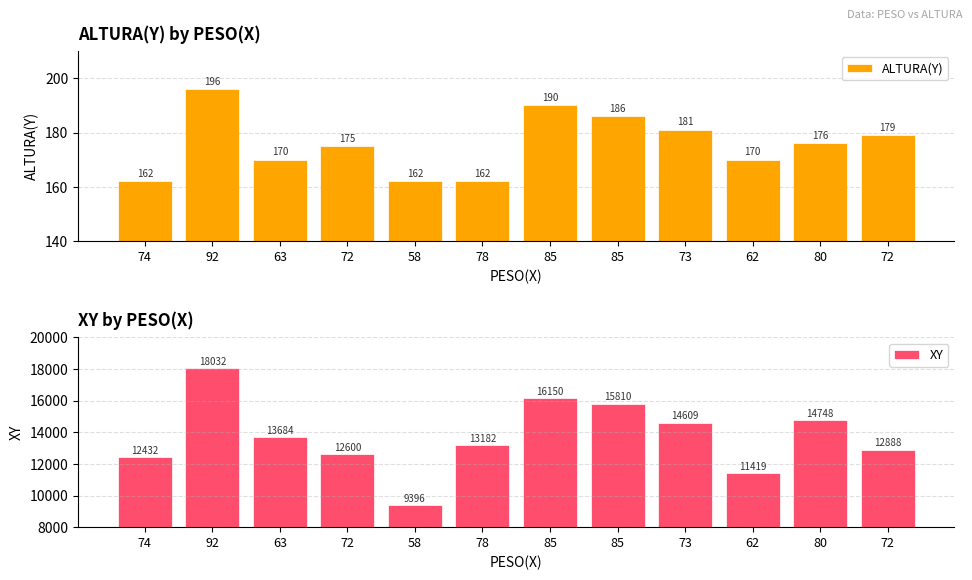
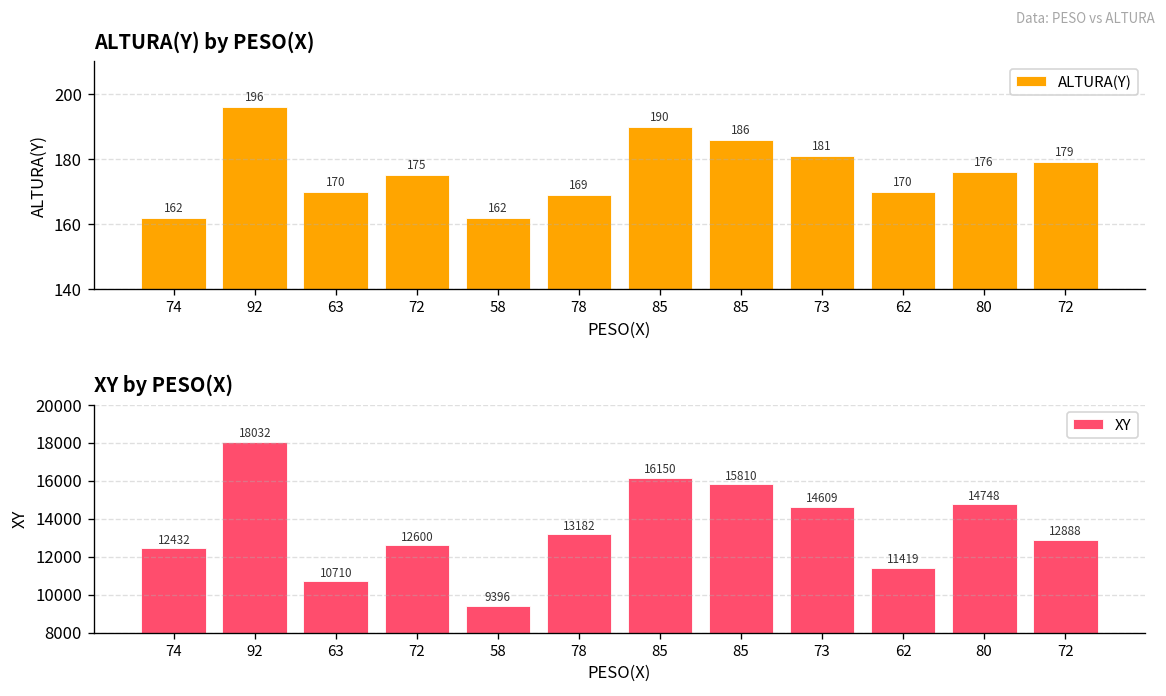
ALTURA(Y) by PESO(X), 78: 162 -> 169
XY by PESO(X), 63: 13684 -> 10710
